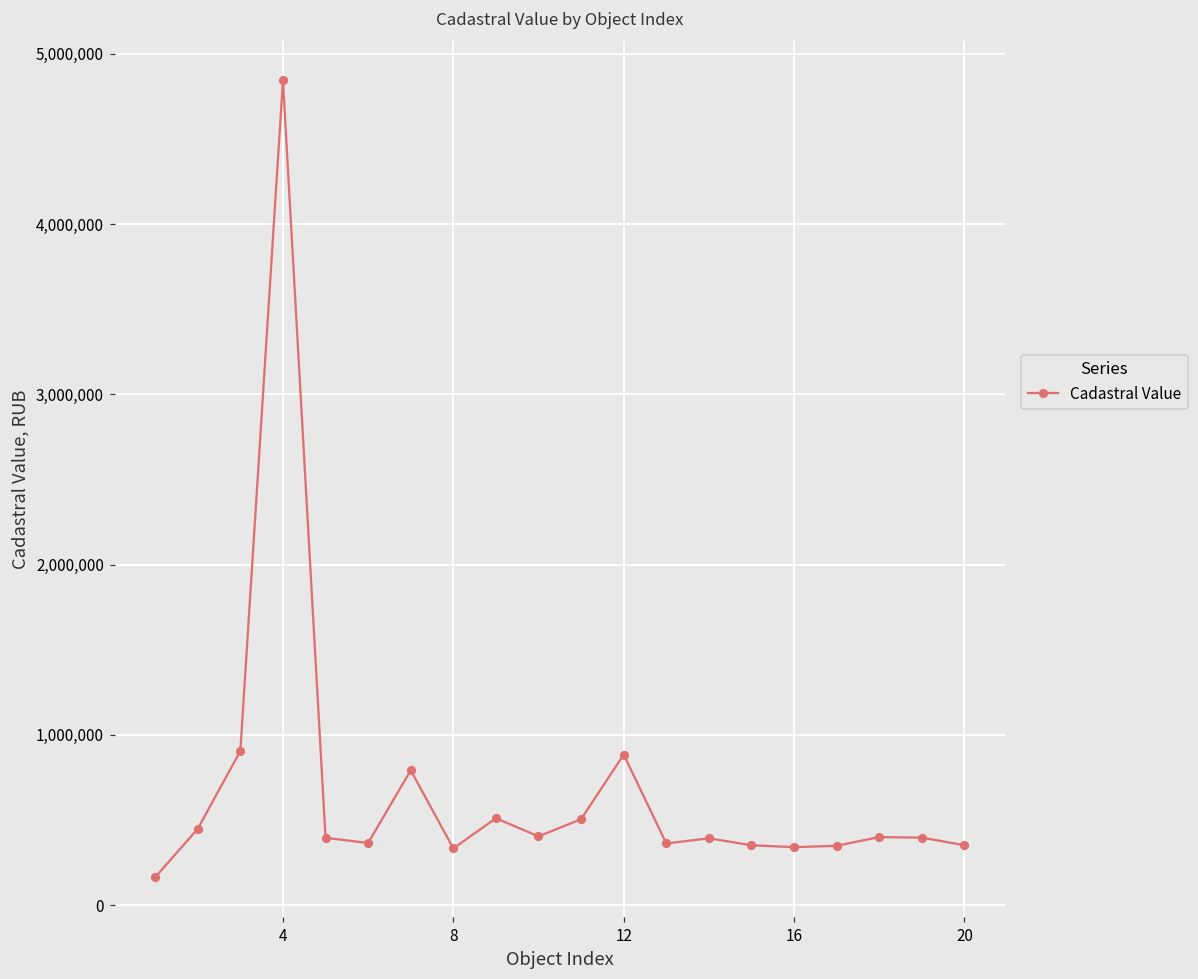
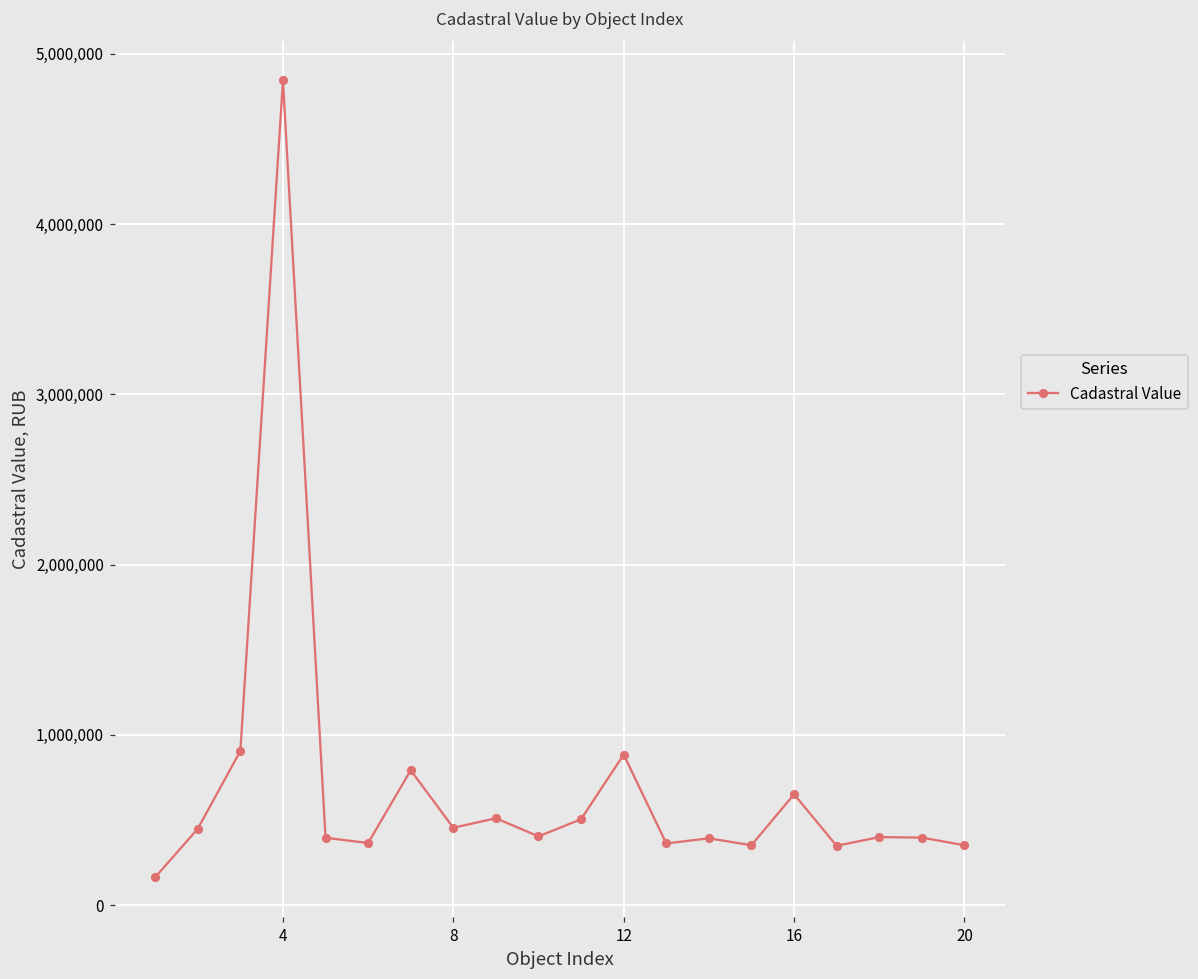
8: 330,000 -> 450,000
16: 340,000 -> 650,000
